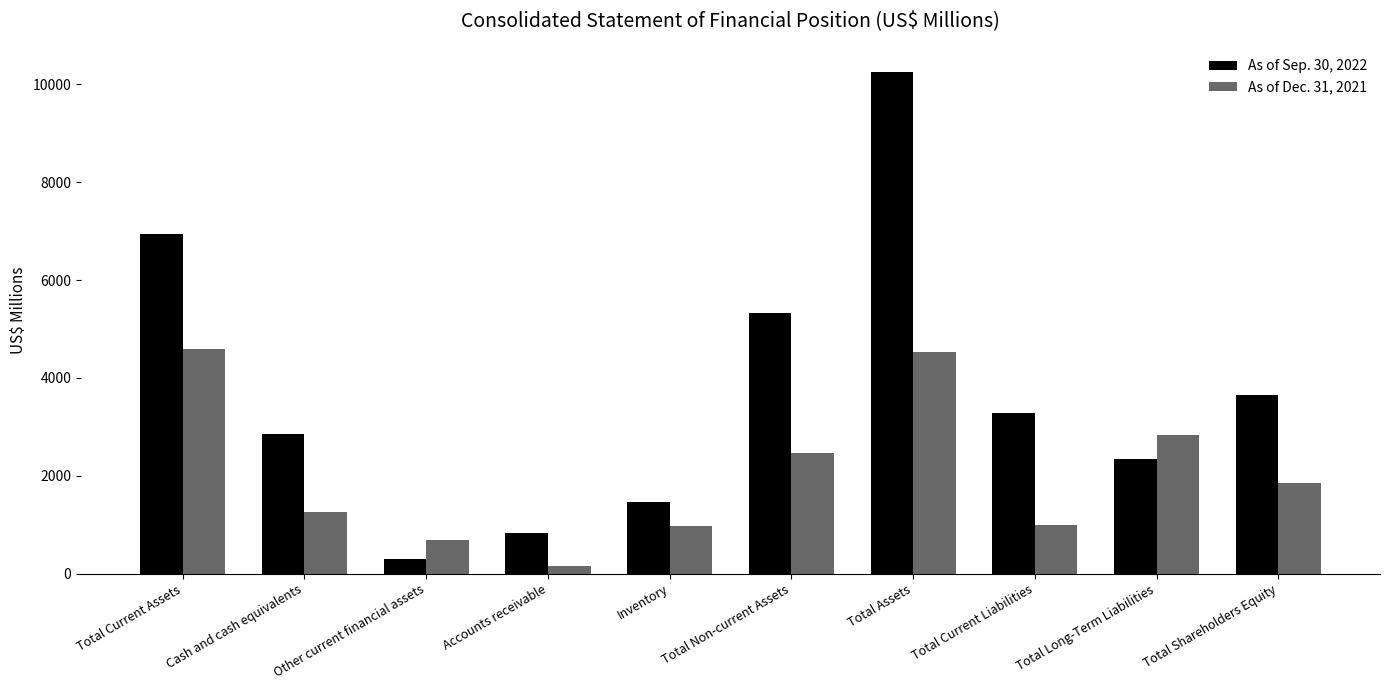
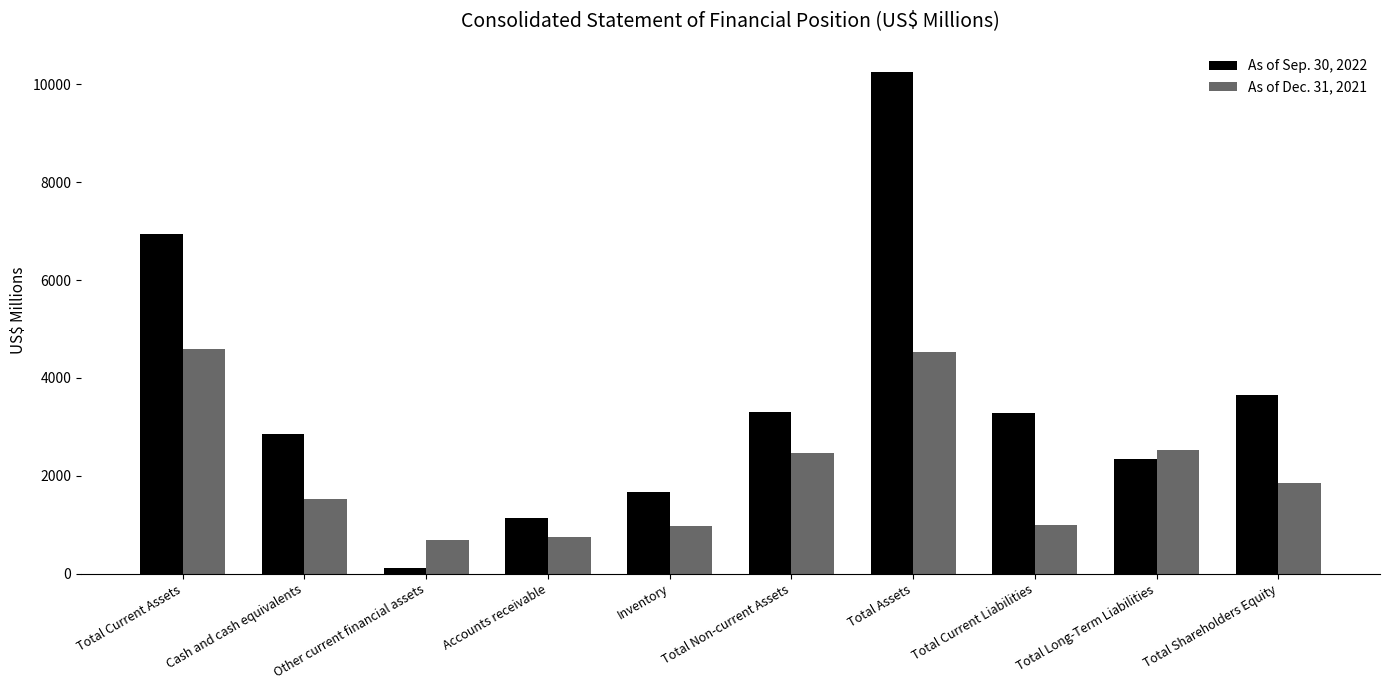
As of Dec. 31, 2021, Cash and cash equivalents: 1300 -> 1500
As of Sep. 30, 2022, Other current financial assets: 300 -> 100
As of Sep. 30, 2022, Accounts receivable: 800 -> 1100
As of Dec. 31, 2021, Accounts receivable: 200 -> 700
As of Sep. 30, 2022, Inventory: 1500 -> 1700
As of Sep. 30, 2022, Total Non-current Assets: 5300 -> 3300
As of Dec. 31, 2021, Total Long-Term Liabilities: 2800 -> 2500
